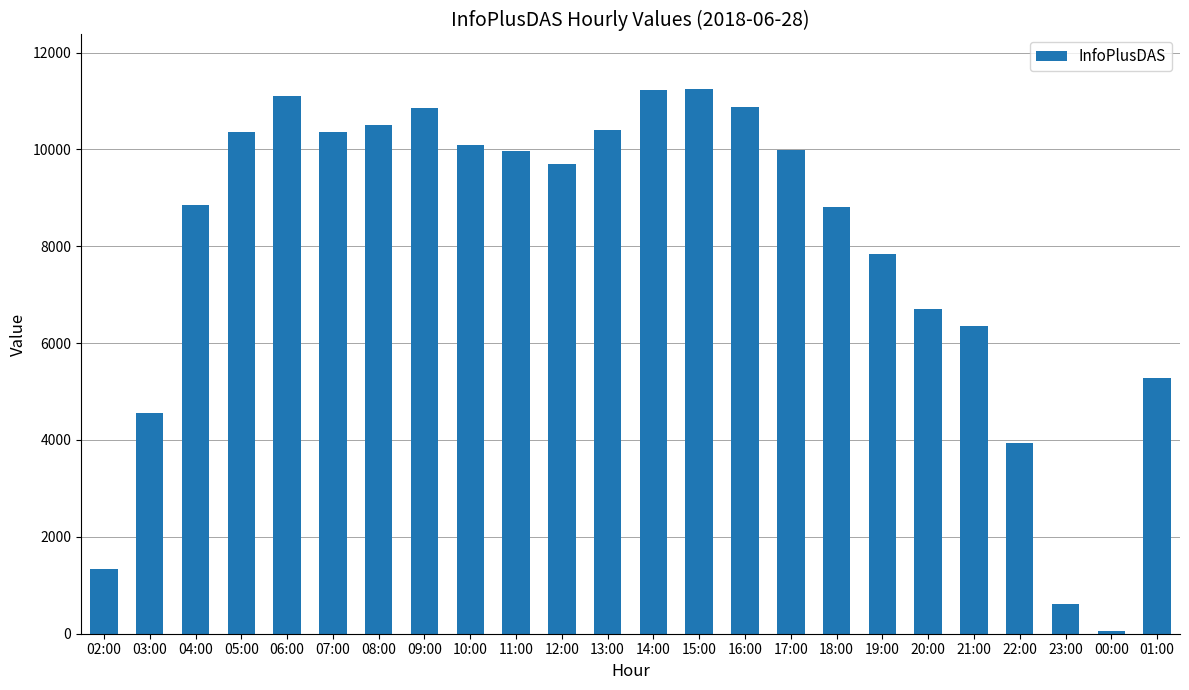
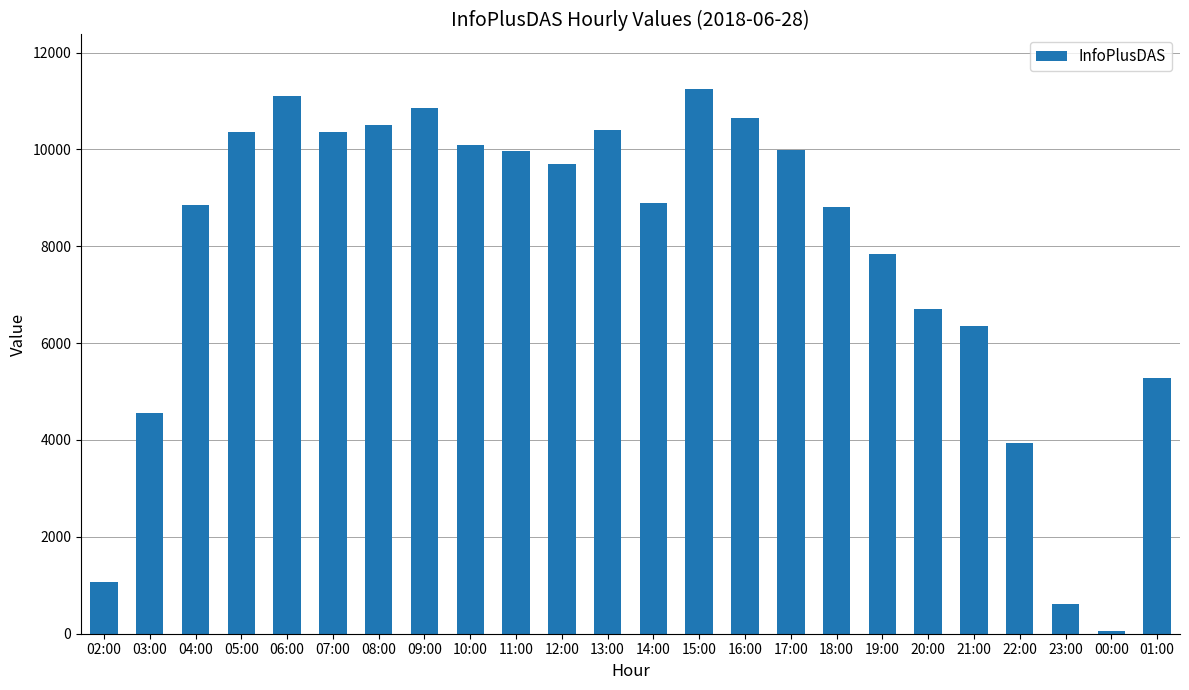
02:00: 1300 -> 1100
14:00: 11200 -> 8900
16:00: 10900 -> 10600
